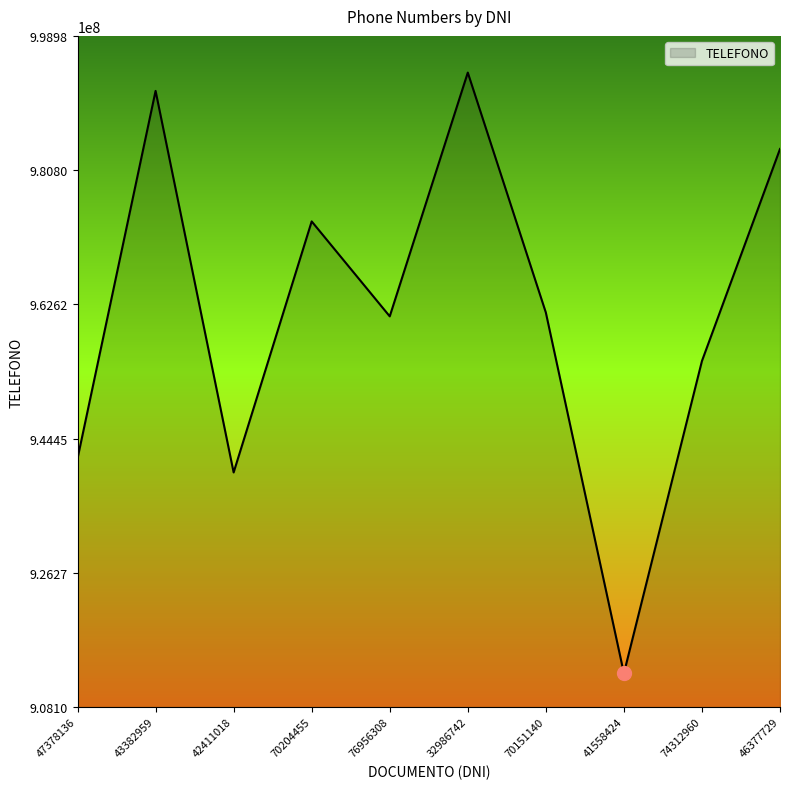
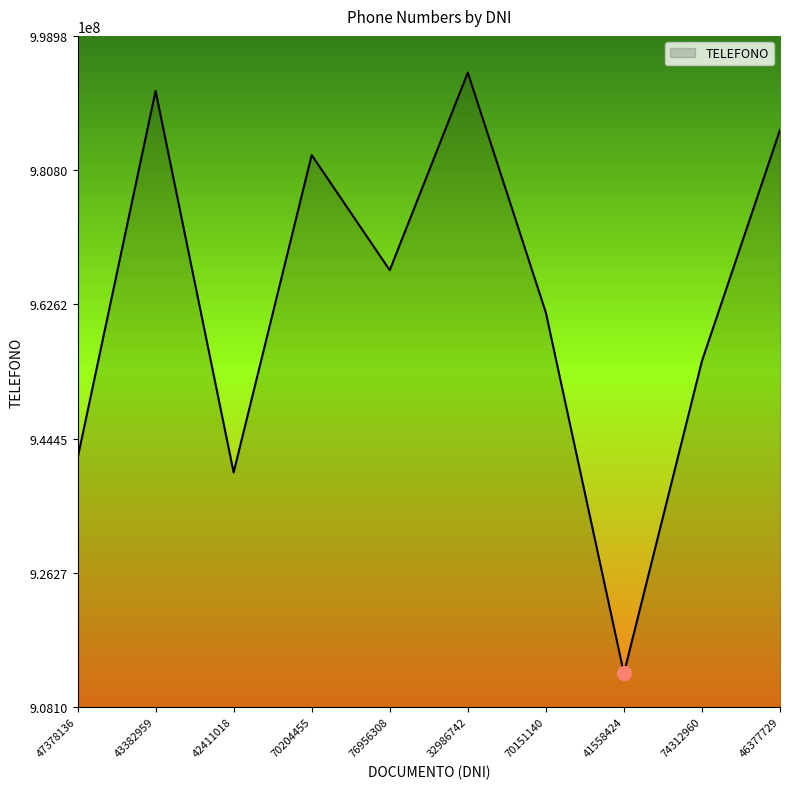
TELEFONO, 70204455: 974000000 -> 983000000
TELEFONO, 76956308: 961000000 -> 967000000
TELEFONO, 46377729: 984000000 -> 986000000
